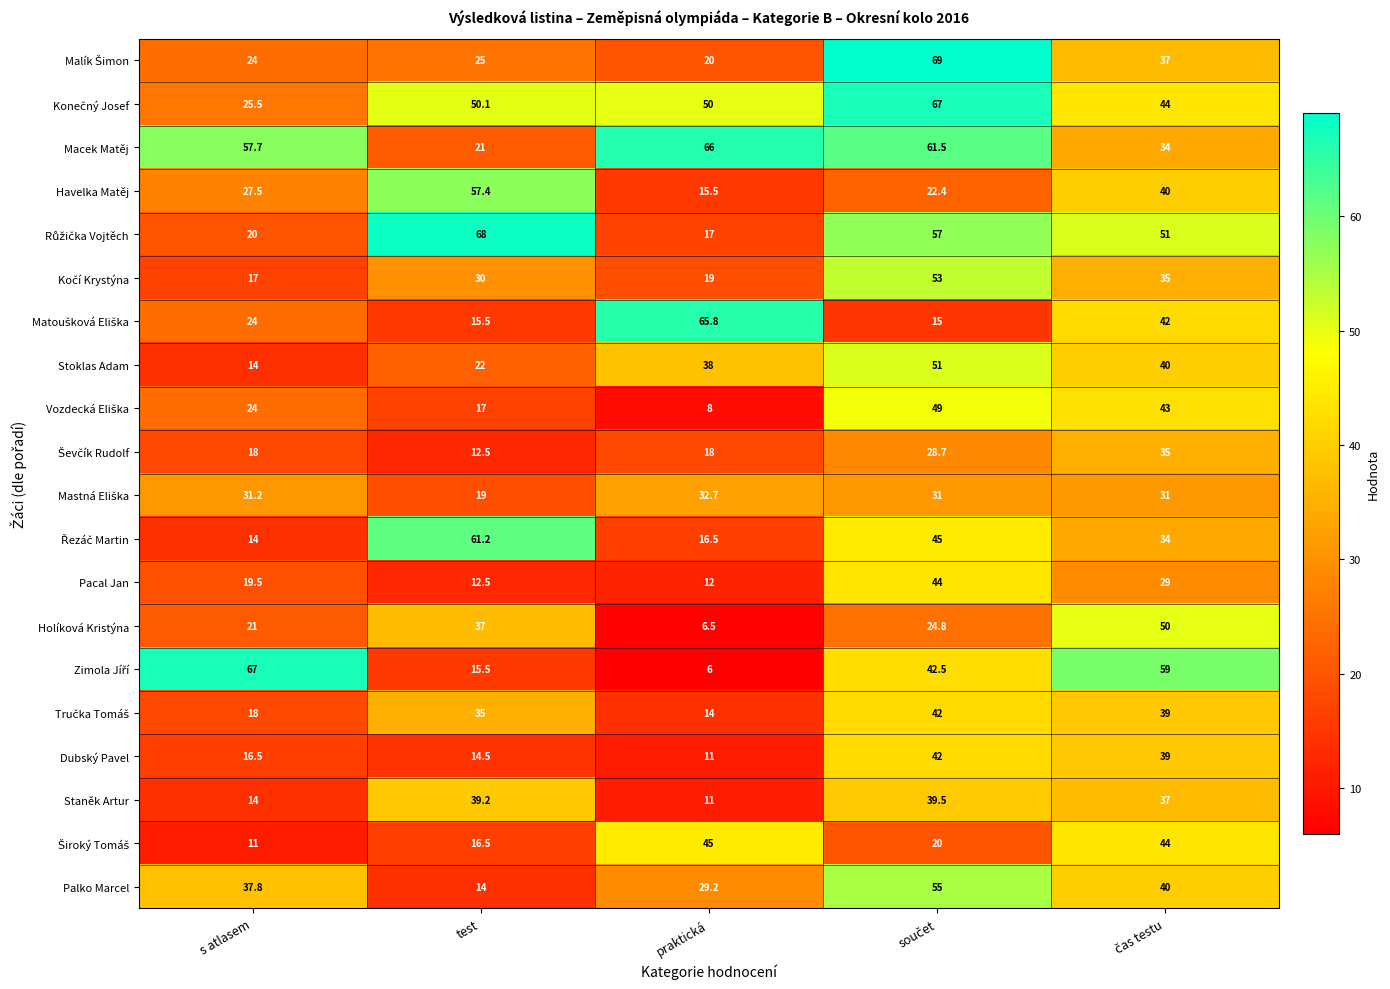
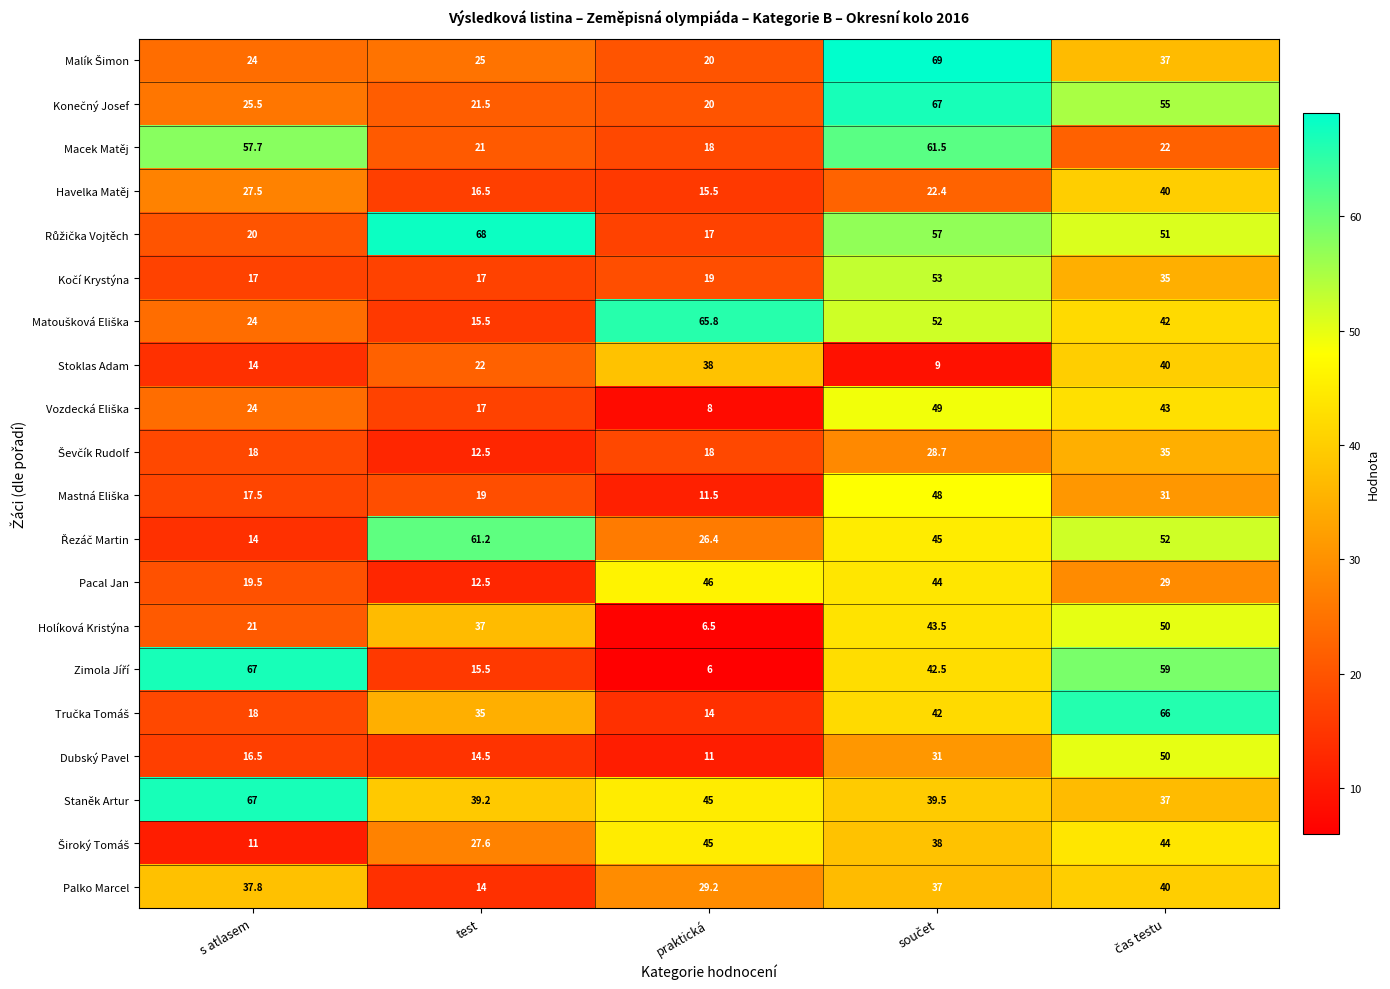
Konečný Josef, test: 50.1 -> 21.5
Konečný Josef, praktická: 50 -> 20
Konečný Josef, čas testu: 44 -> 55
Macek Matěj, praktická: 66 -> 18
Macek Matěj, čas testu: 34 -> 22
Havelka Matěj, test: 57.4 -> 16.5
Kočí Krystýna, test: 30 -> 17
Matoušková Eliška, součet: 15 -> 52
Stoklas Adam, součet: 51 -> 9
Mastná Eliška, s atlasem: 31.2 -> 17.5
Mastná Eliška, praktická: 32.7 -> 11.5
Mastná Eliška, součet: 31 -> 48
Řezáč Martin, praktická: 16.5 -> 26.4
Řezáč Martin, čas testu: 34 -> 52
Pacal Jan, praktická: 12 -> 46
Holíková Kristýna, součet: 24.8 -> 43.5
Tručka Tomáš, čas testu: 39 -> 66
Dubský Pavel, součet: 42 -> 31
Dubský Pavel, čas testu: 39 -> 50
Staněk Artur, s atlasem: 14 -> 67
Staněk Artur, praktická: 11 -> 45
Široký Tomáš, test: 16.5 -> 27.6
Široký Tomáš, součet: 20 -> 38
Palko Marcel, součet: 55 -> 37
